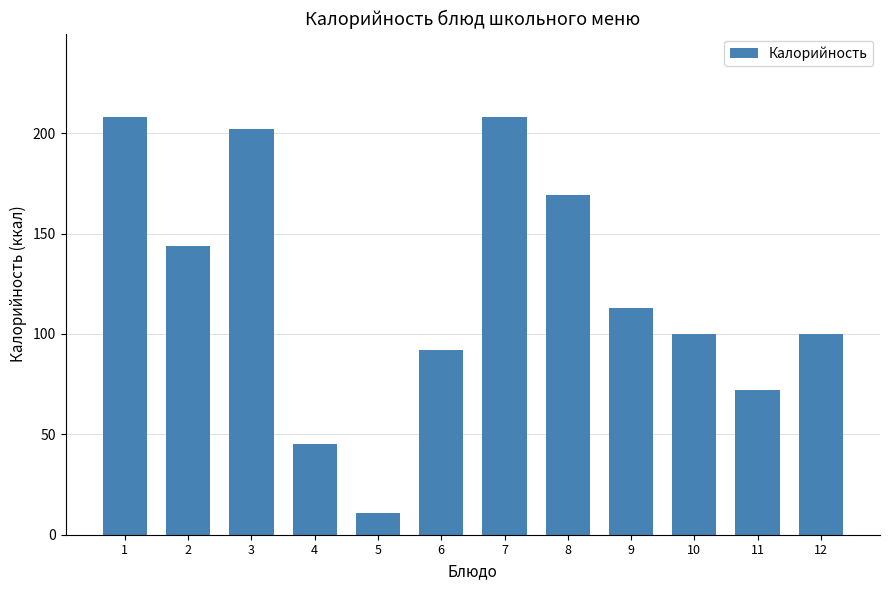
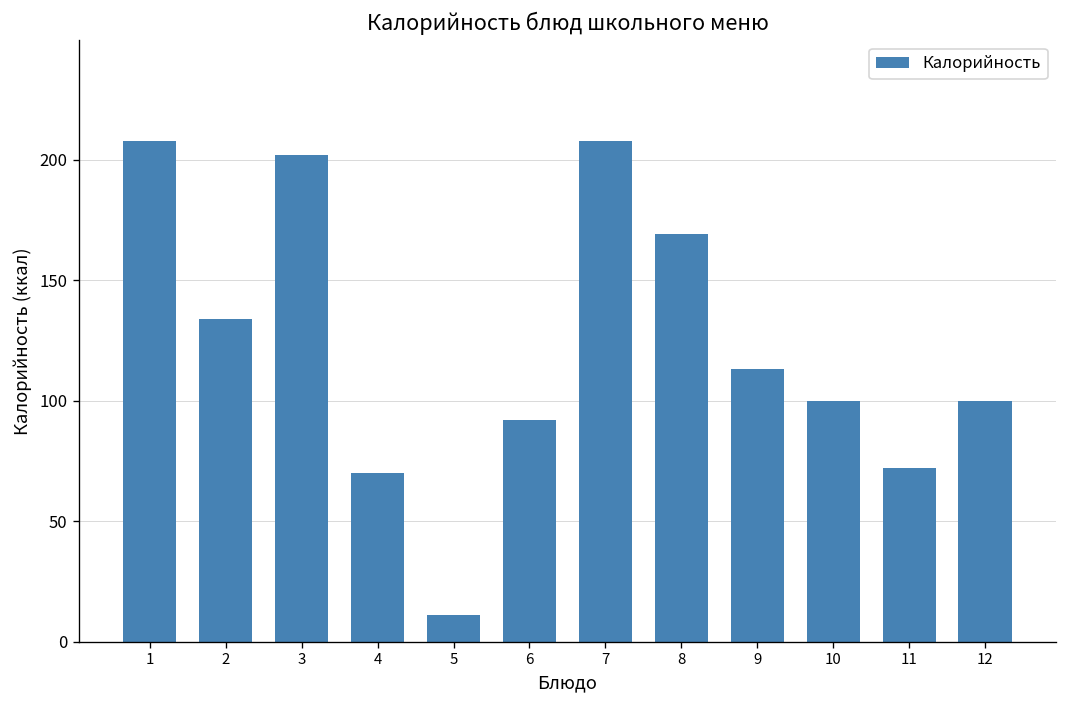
2: 144 -> 134
4: 45 -> 70
